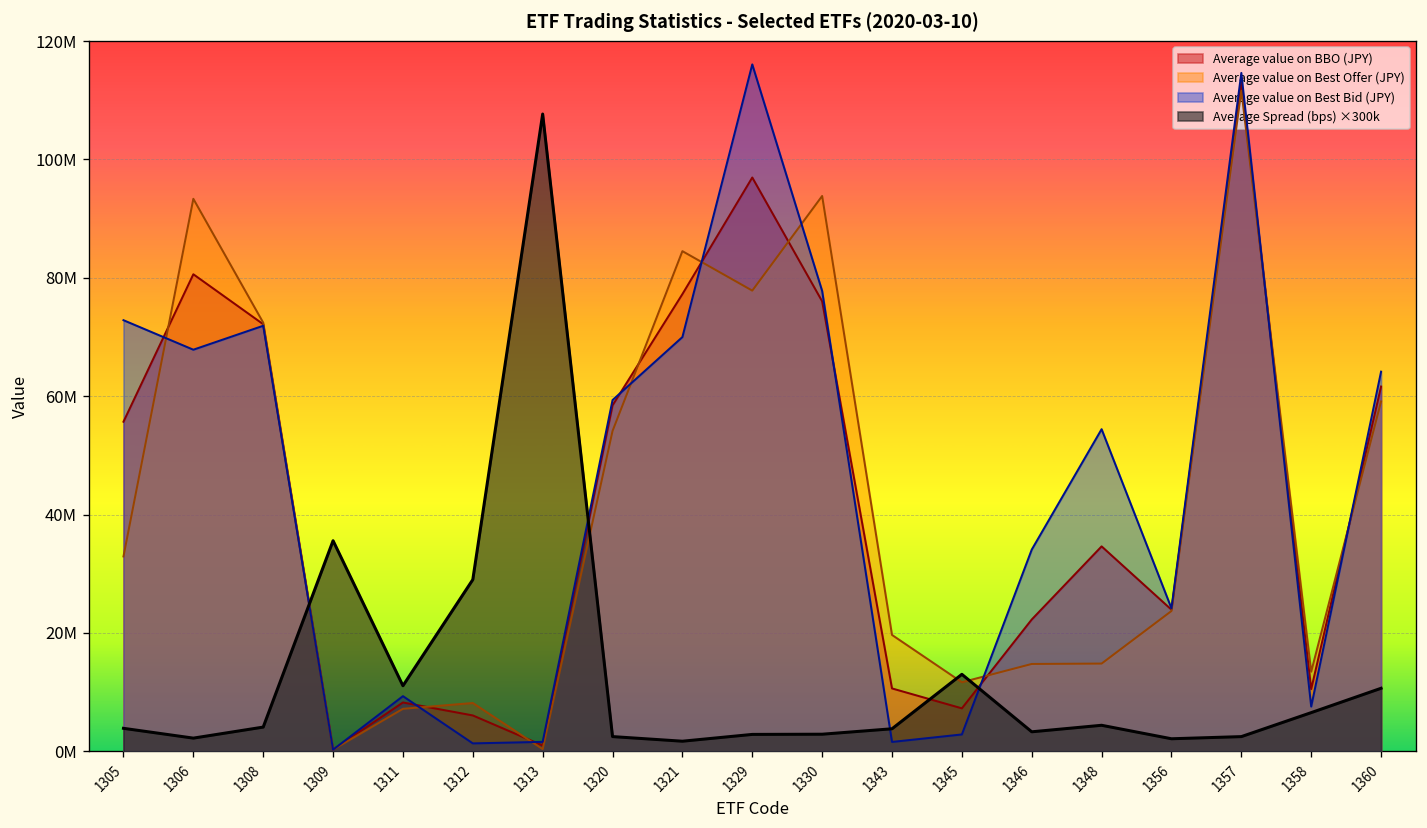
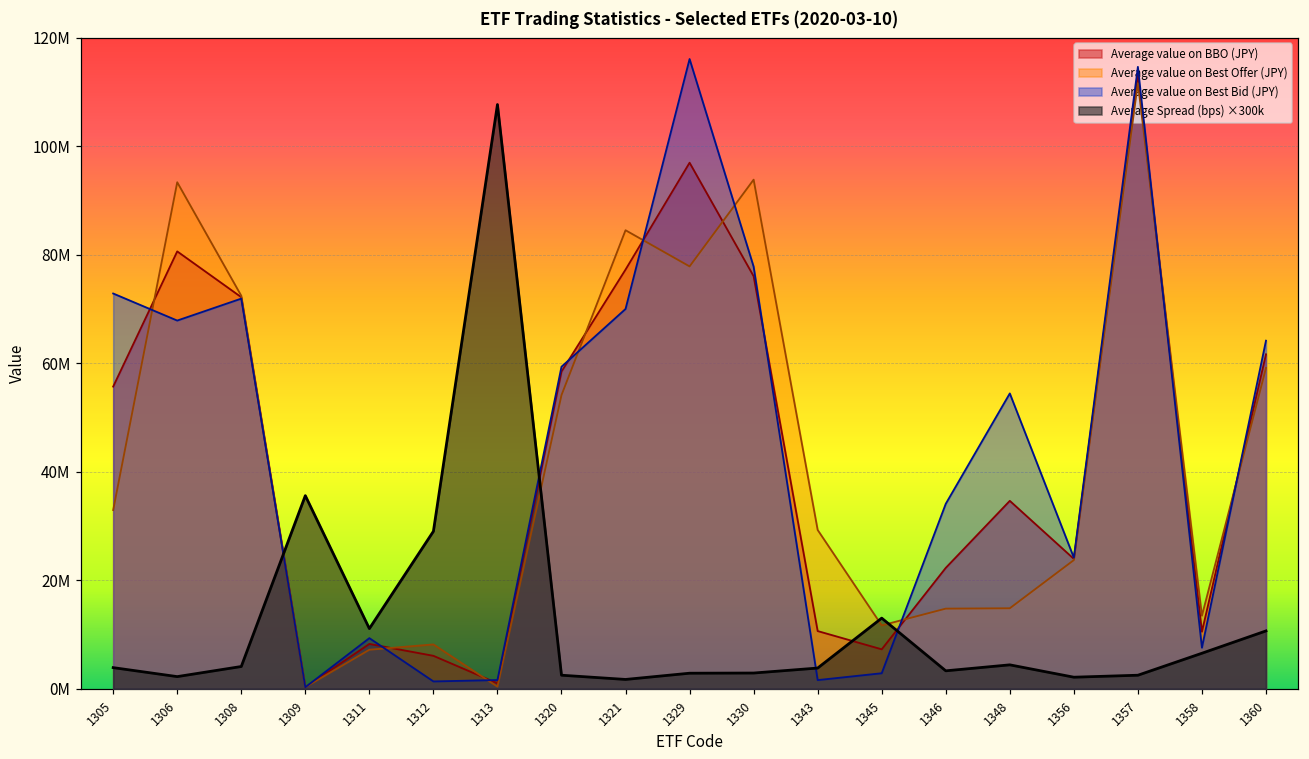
Average value on Best Offer (JPY), 1343: 20000000 -> 29000000
